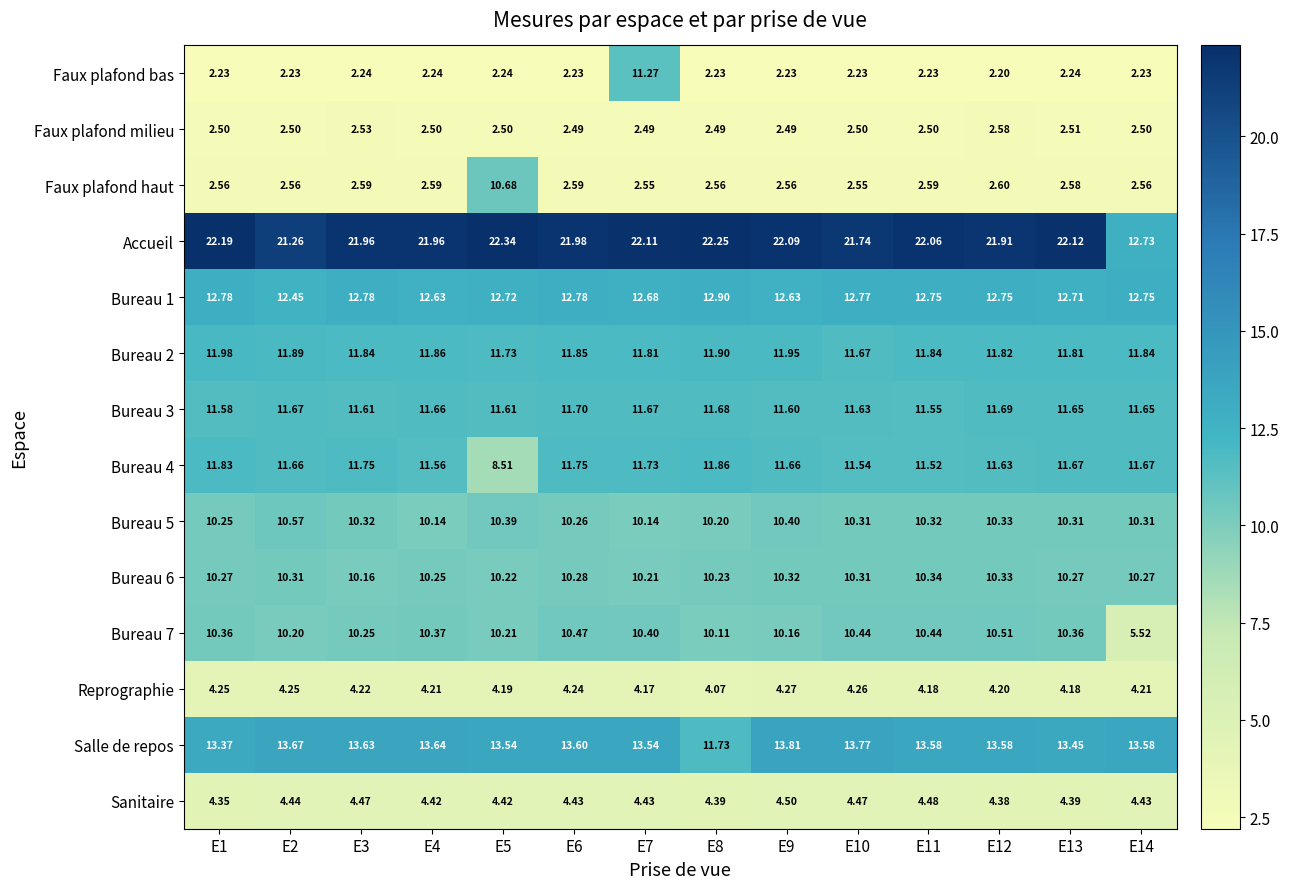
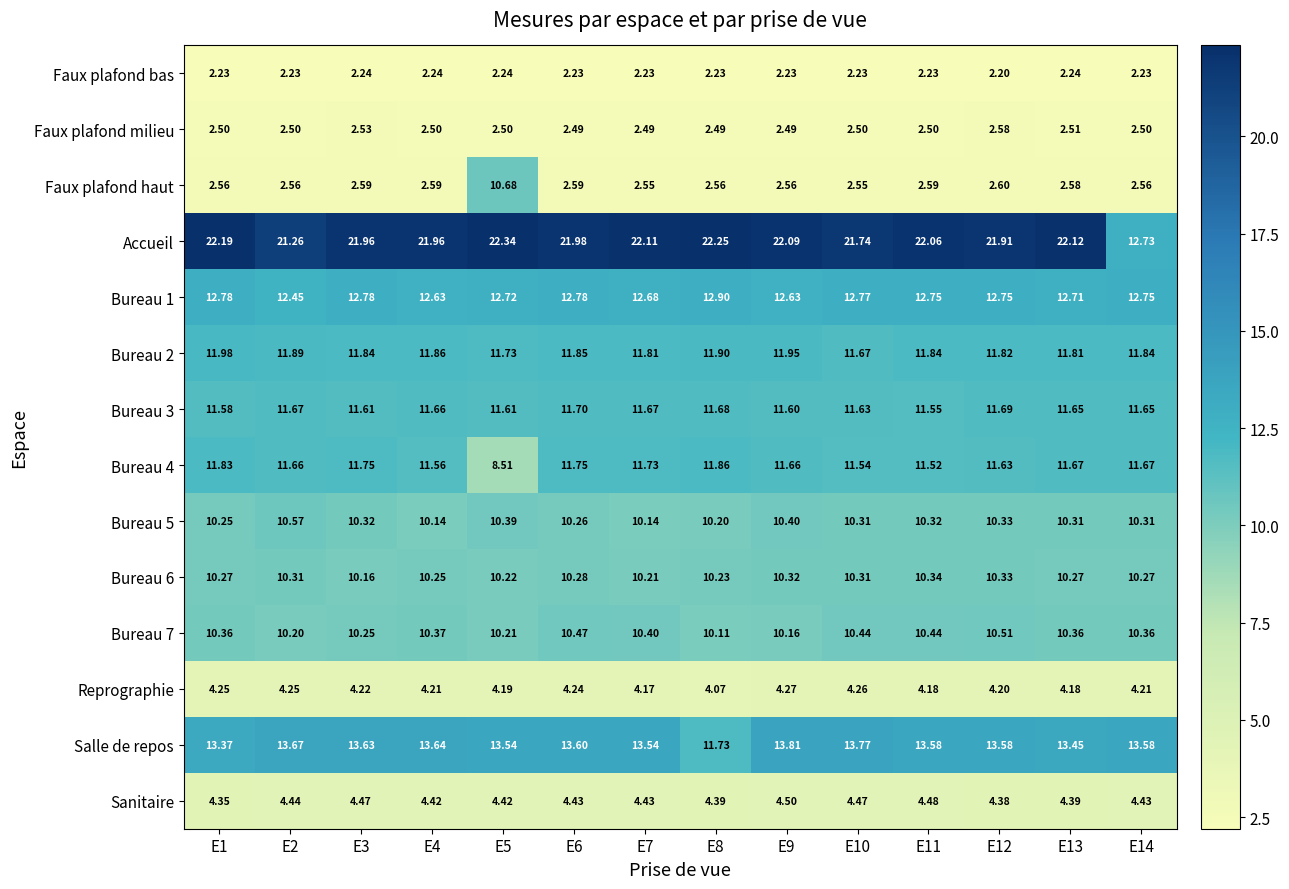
Faux plafond bas, E7: 11.27 -> 2.23
Bureau 7, E14: 5.52 -> 10.36
